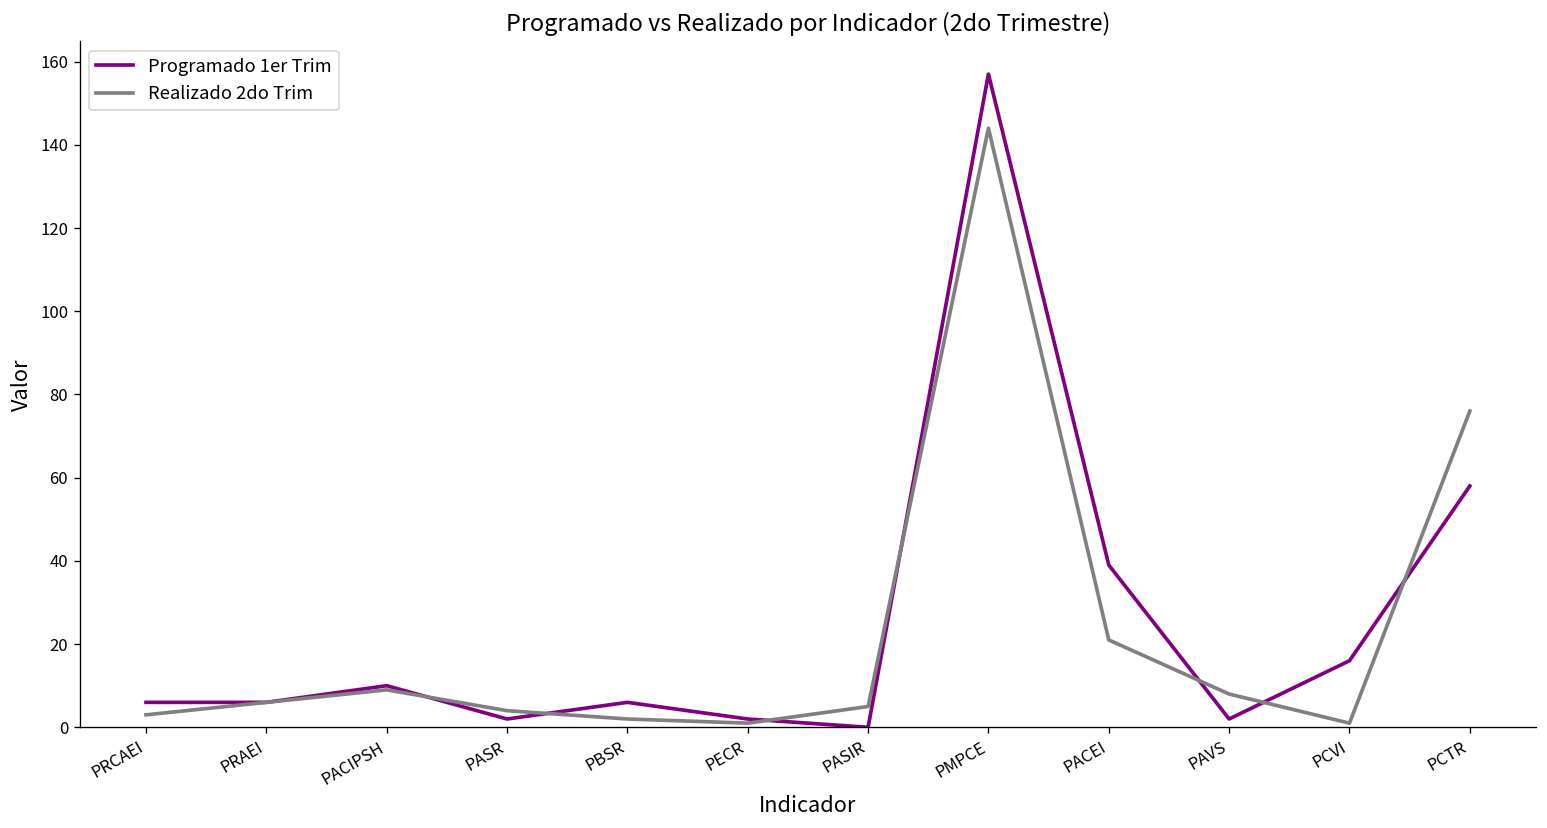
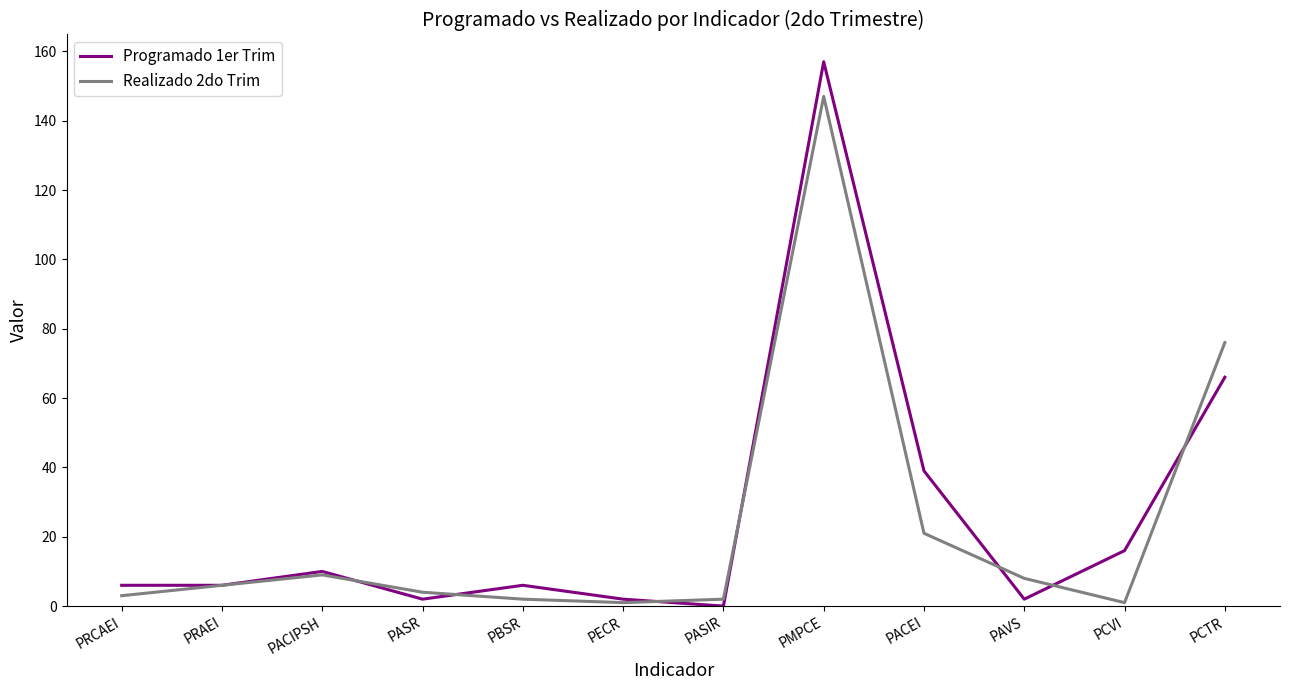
Realizado 2do Trim, PASIR: 5 -> 2
Realizado 2do Trim, PMPCE: 144 -> 147
Programado 1er Trim, PCTR: 58 -> 66
